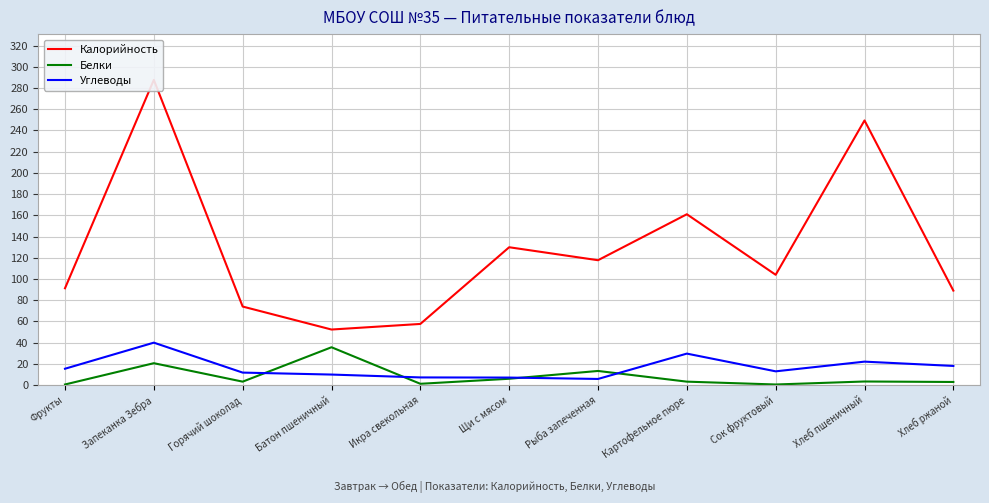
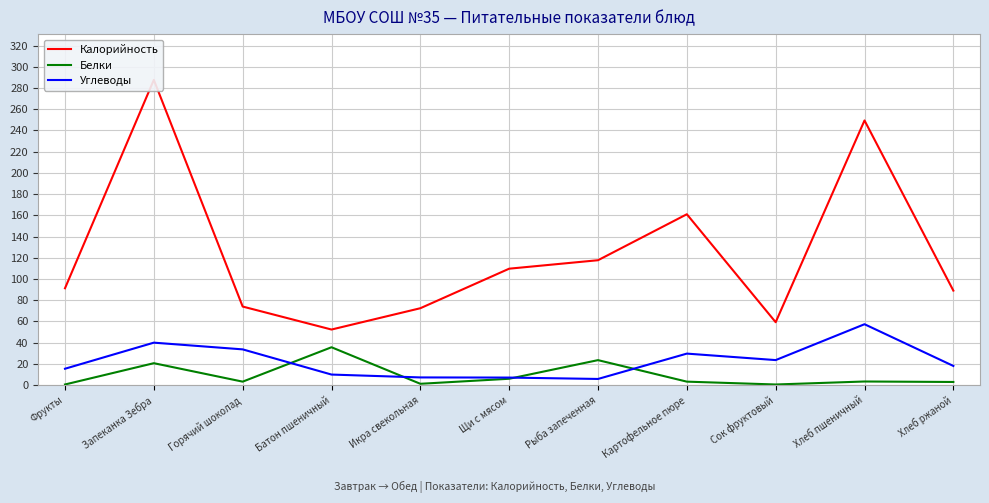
Углеводы, Горячий шоколад: 12 -> 34
Калорийность, Икра свекольная: 58 -> 72
Калорийность, Щи с мясом: 130 -> 110
Белки, Рыба запеченная: 13 -> 24
Калорийность, Сок фруктовый: 104 -> 59
Углеводы, Сок фруктовый: 13 -> 24
Углеводы, Хлеб пшеничный: 22 -> 57
